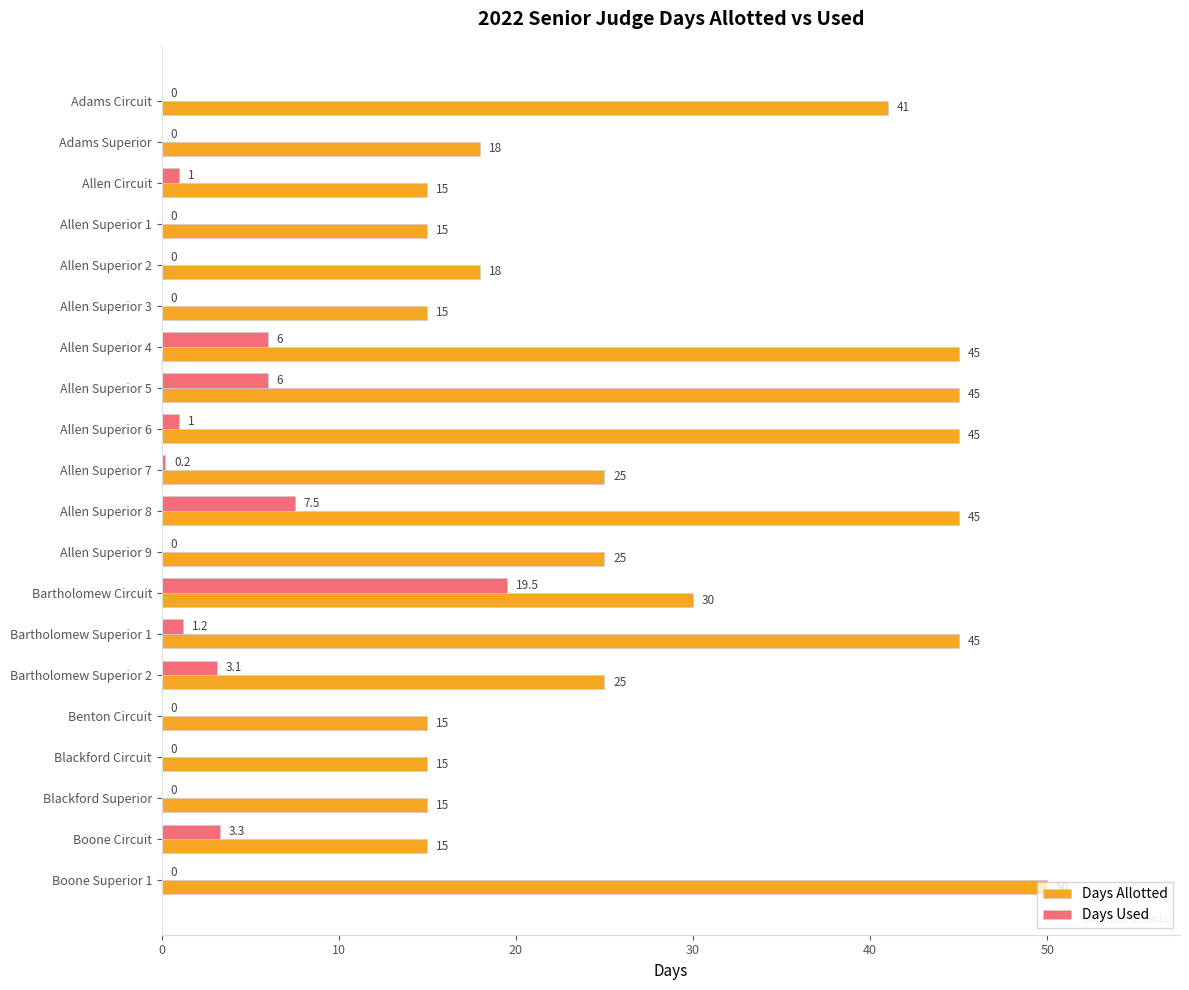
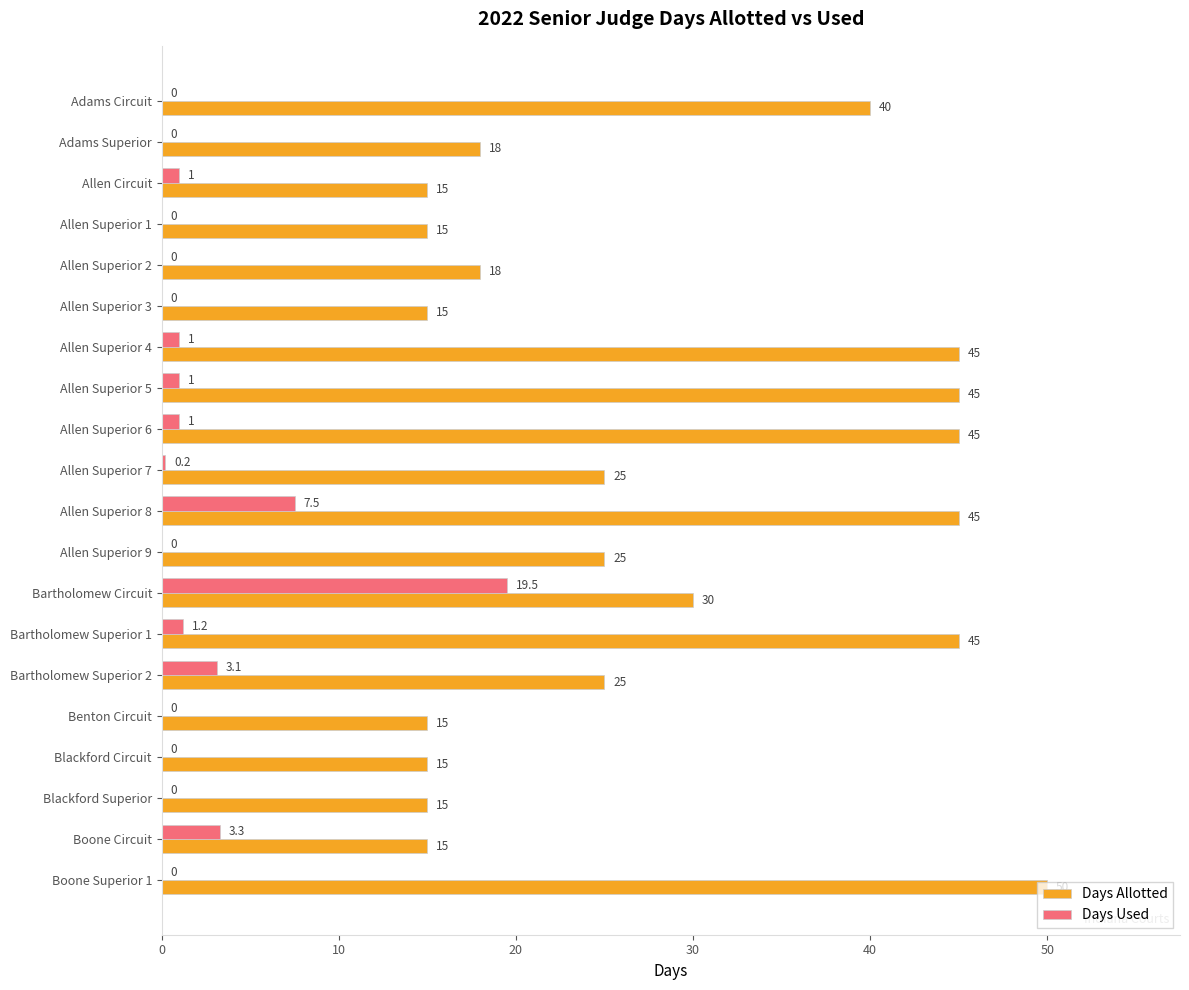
Days Allotted, Adams Circuit: 41 -> 40
Days Used, Allen Superior 4: 6 -> 1
Days Used, Allen Superior 5: 6 -> 1
